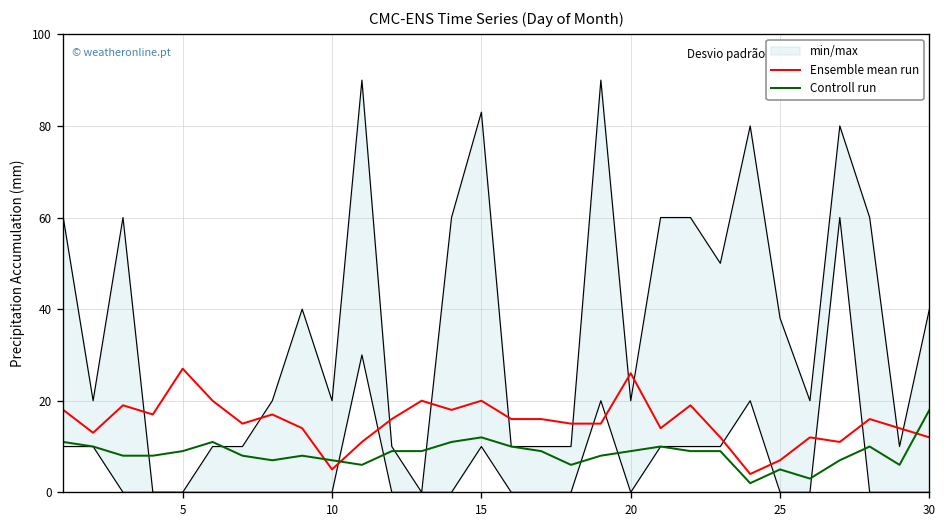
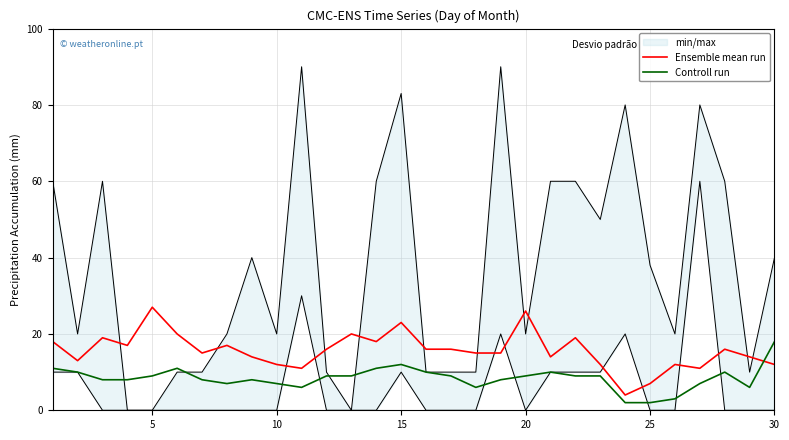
Ensemble mean run, 10: 5 -> 12
Ensemble mean run, 15: 20 -> 23
Controll run, 25: 5 -> 2
